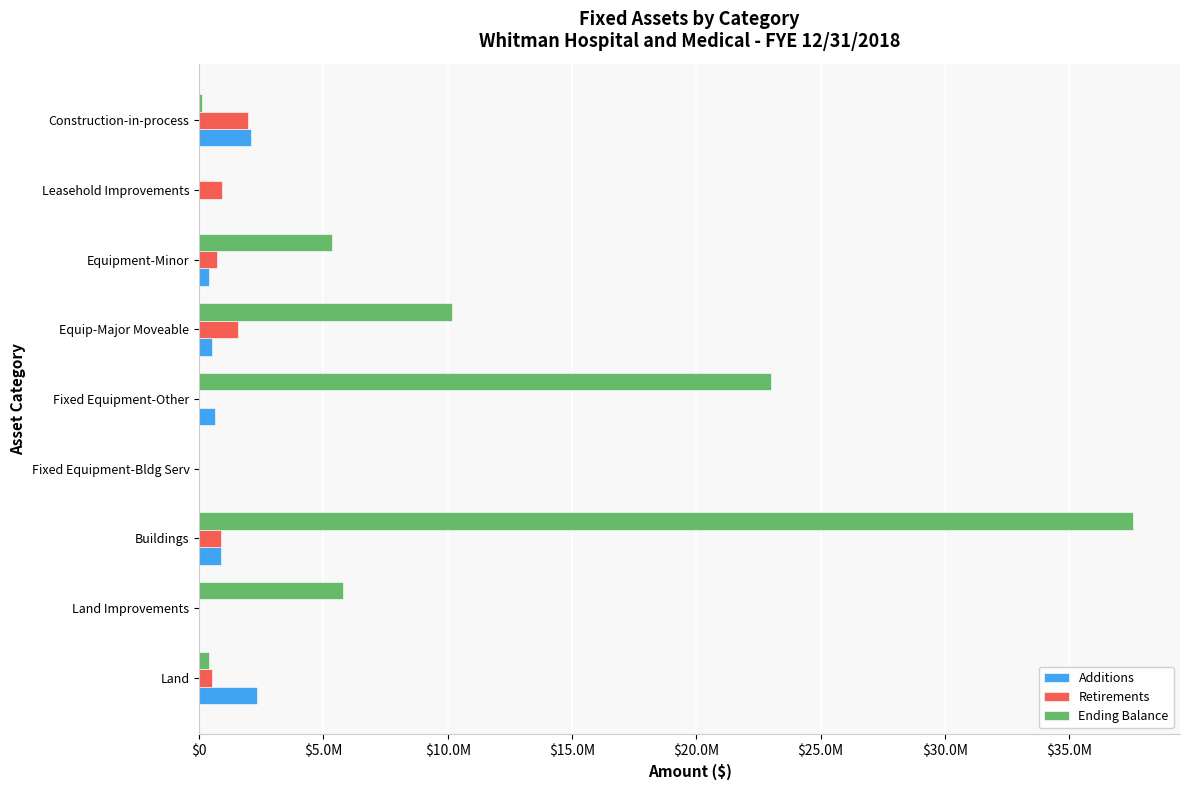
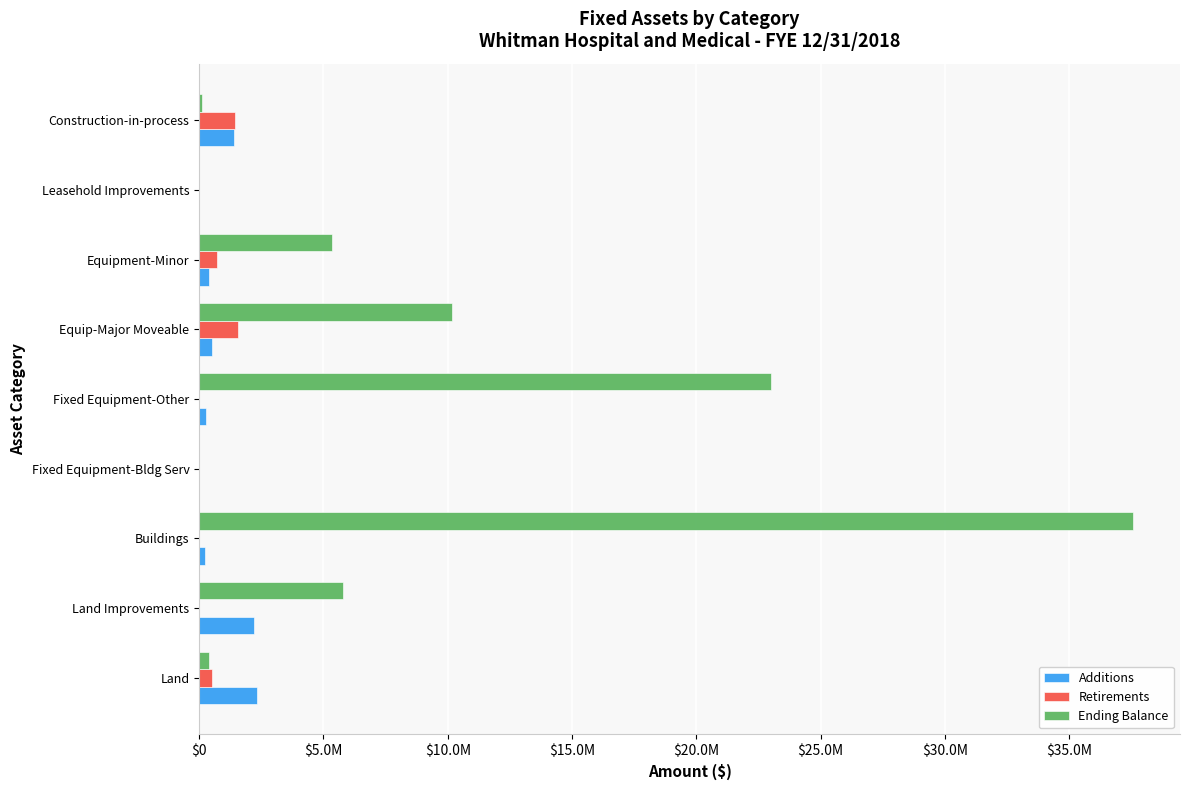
Retirements, Construction-in-process: $2000000 -> $1400000
Additions, Construction-in-process: $2100000 -> $1400000
Retirements, Leasehold Improvements: $900000 -> $0
Additions, Fixed Equipment-Other: $700000 -> $300000
Retirements, Buildings: $900000 -> $0
Additions, Buildings: $900000 -> $200000
Additions, Land Improvements: $0 -> $2200000
